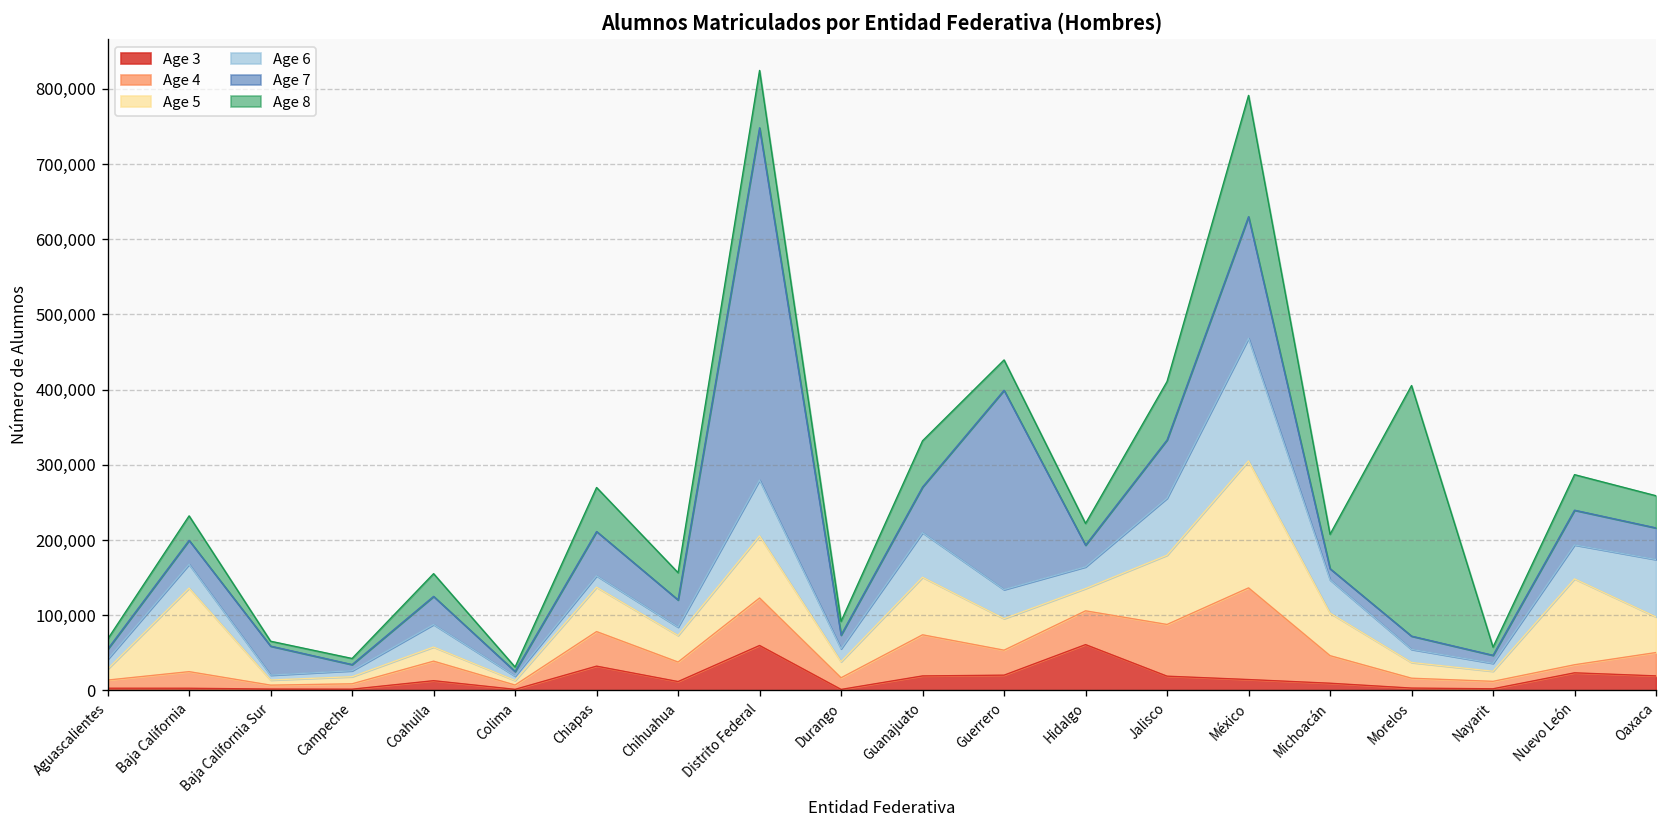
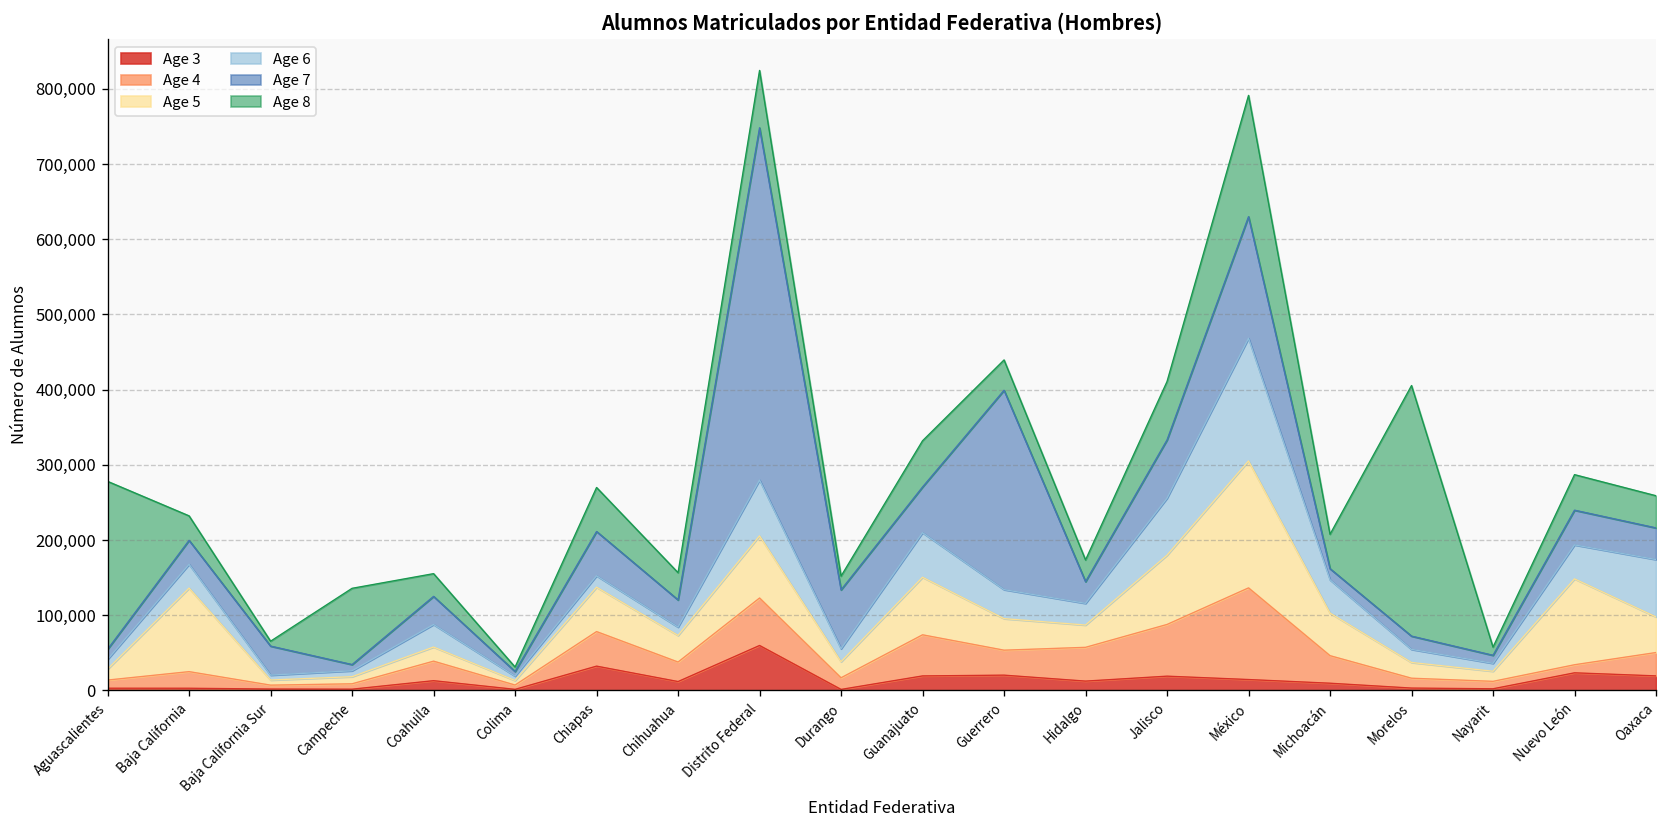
Age 8, Aguascalientes: 10,000 -> 220,000
Age 8, Campeche: 10,000 -> 100,000
Age 7, Durango: 20,000 -> 80,000
Age 3, Hidalgo: 60,000 -> 10,000
